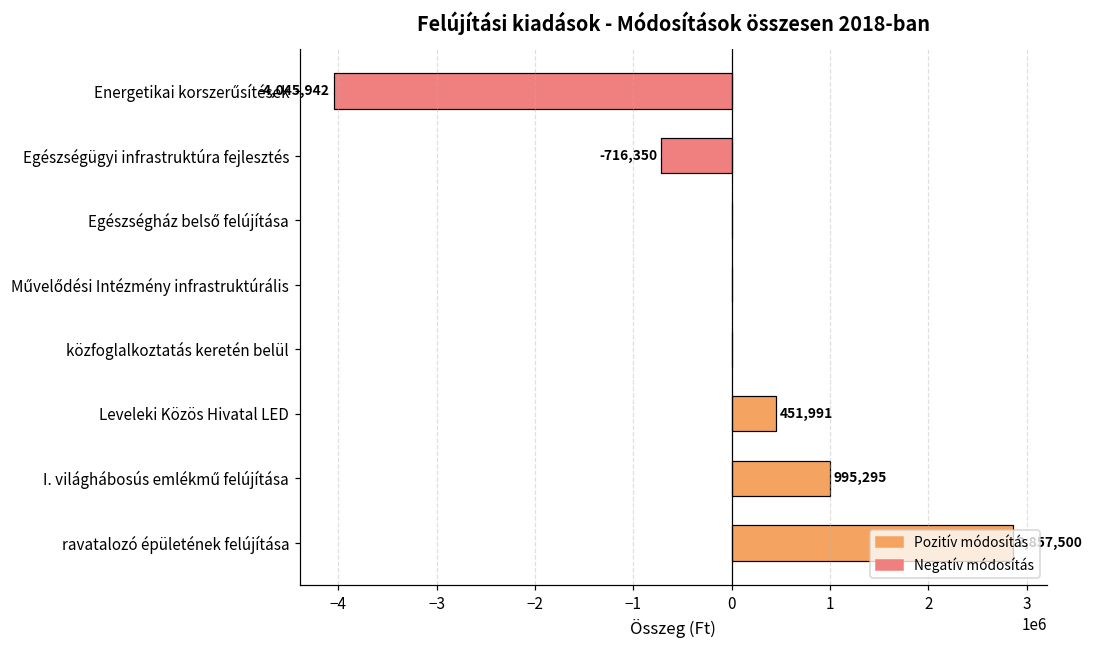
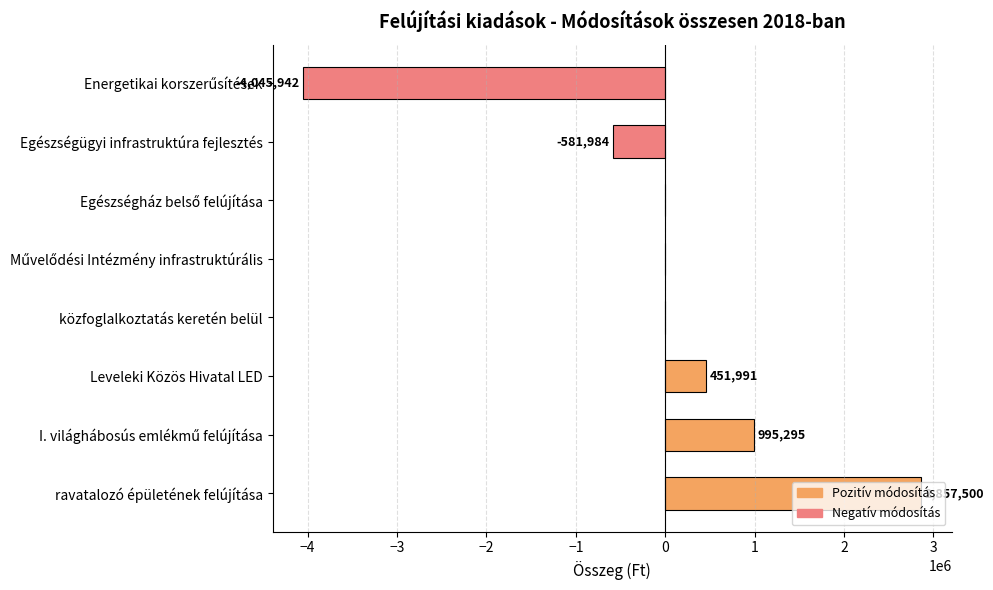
Egészségügyi infrastruktúra fejlesztés: -716,350 -> -581,984
